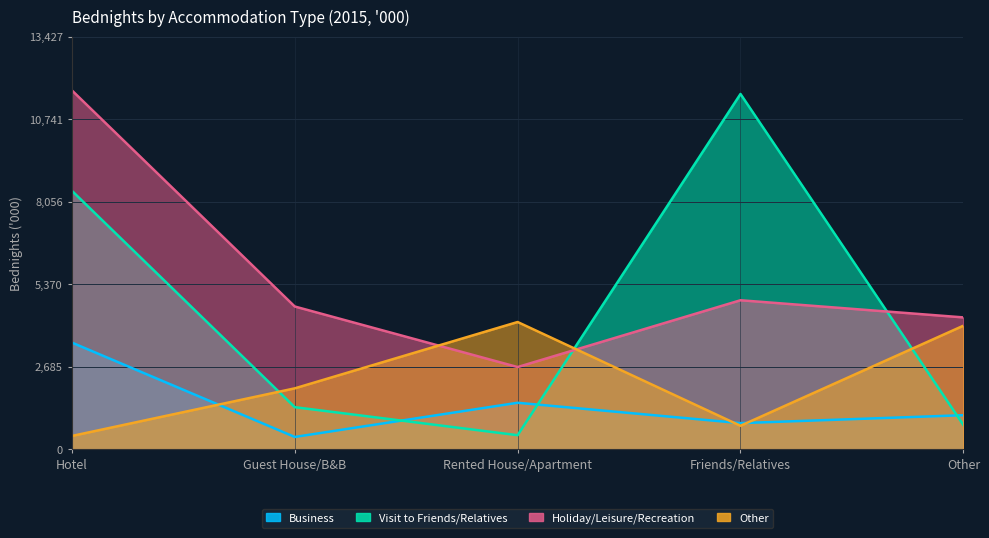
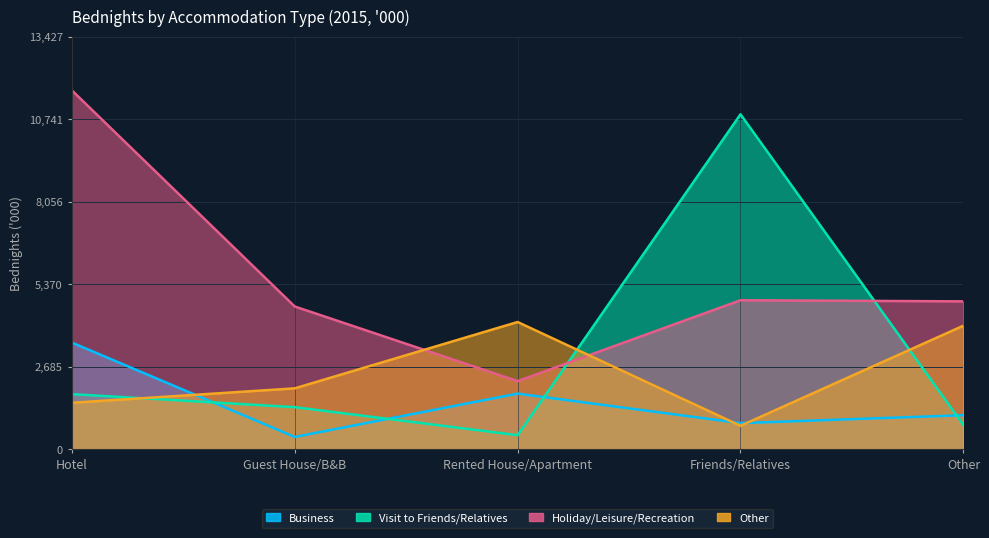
Visit to Friends/Relatives, Hotel: 8,400 -> 1,800
Other, Hotel: 400 -> 1,500
Business, Rented House/Apartment: 1,500 -> 1,800
Holiday/Leisure/Recreation, Rented House/Apartment: 2,700 -> 2,200
Visit to Friends/Relatives, Friends/Relatives: 11,600 -> 10,900
Holiday/Leisure/Recreation, Other: 4,300 -> 4,800
